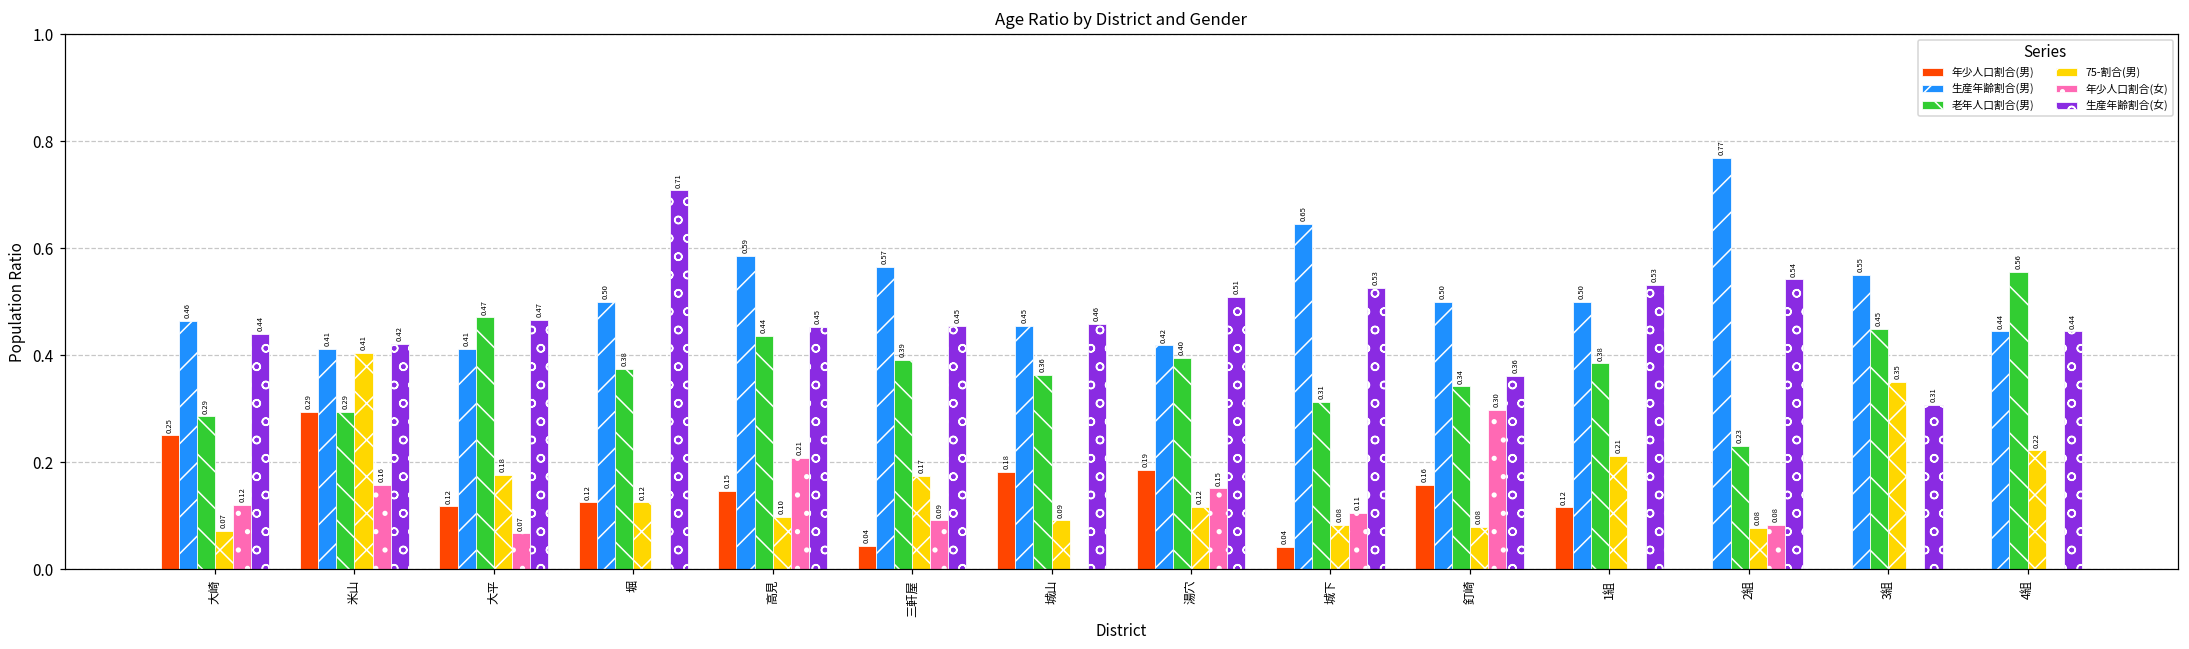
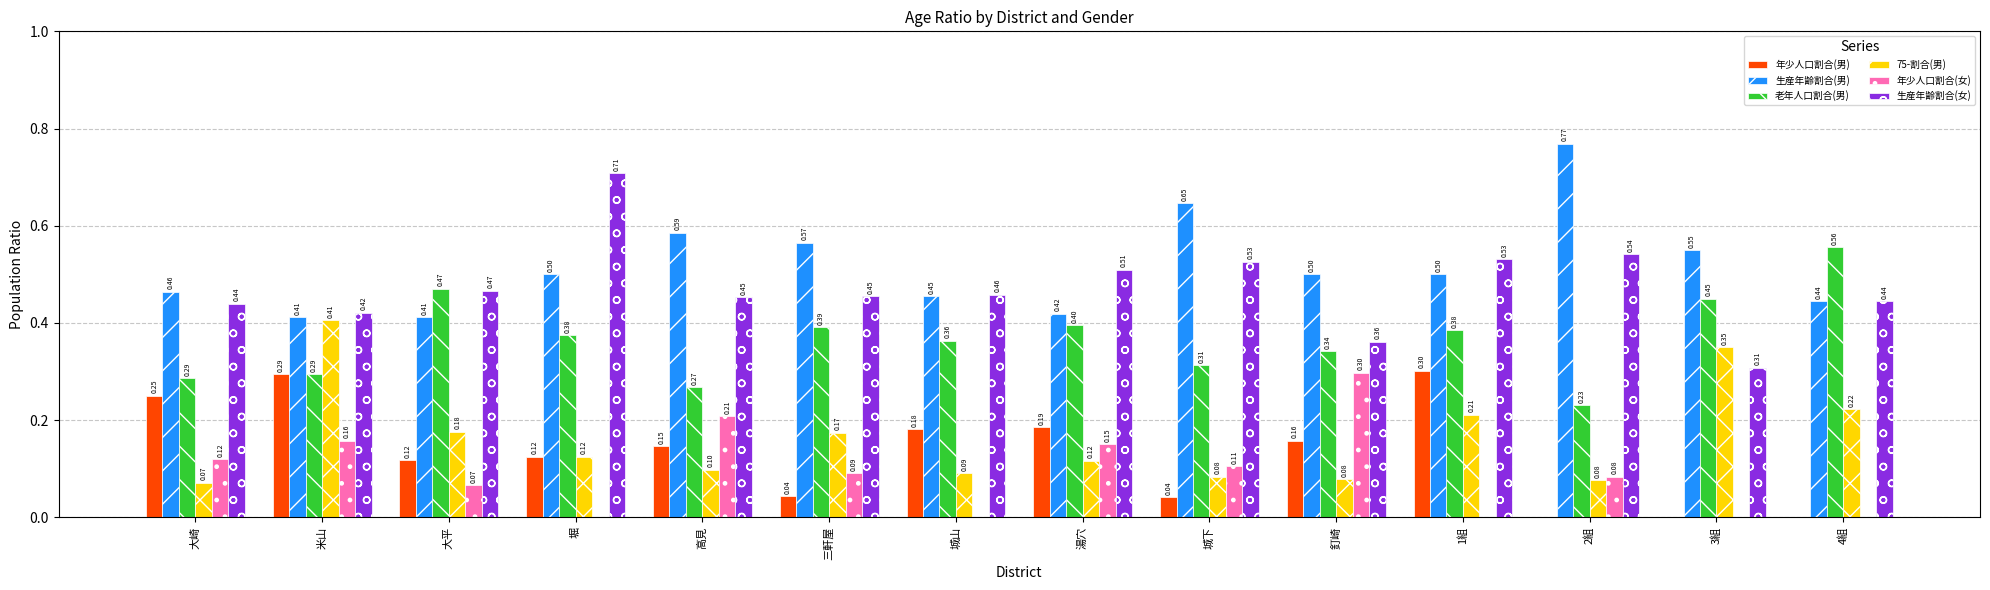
老年人口割合(男), 高見: 0.44 -> 0.27
年少人口割合(男), 1組: 0.12 -> 0.30
